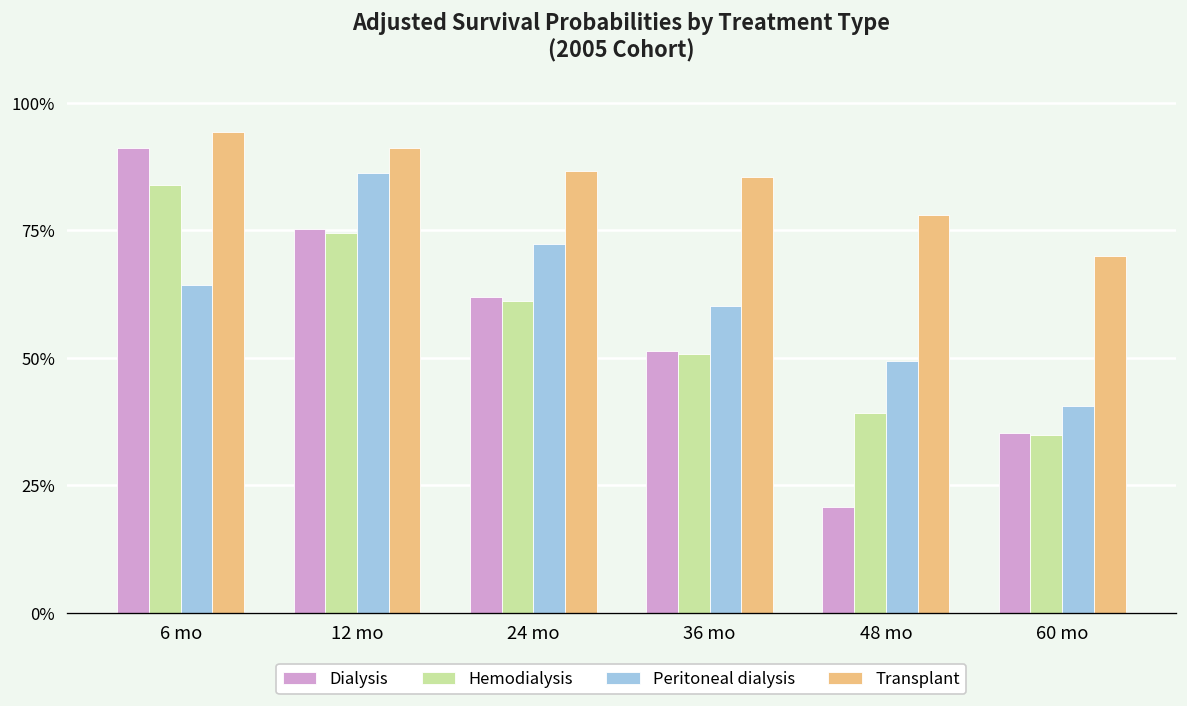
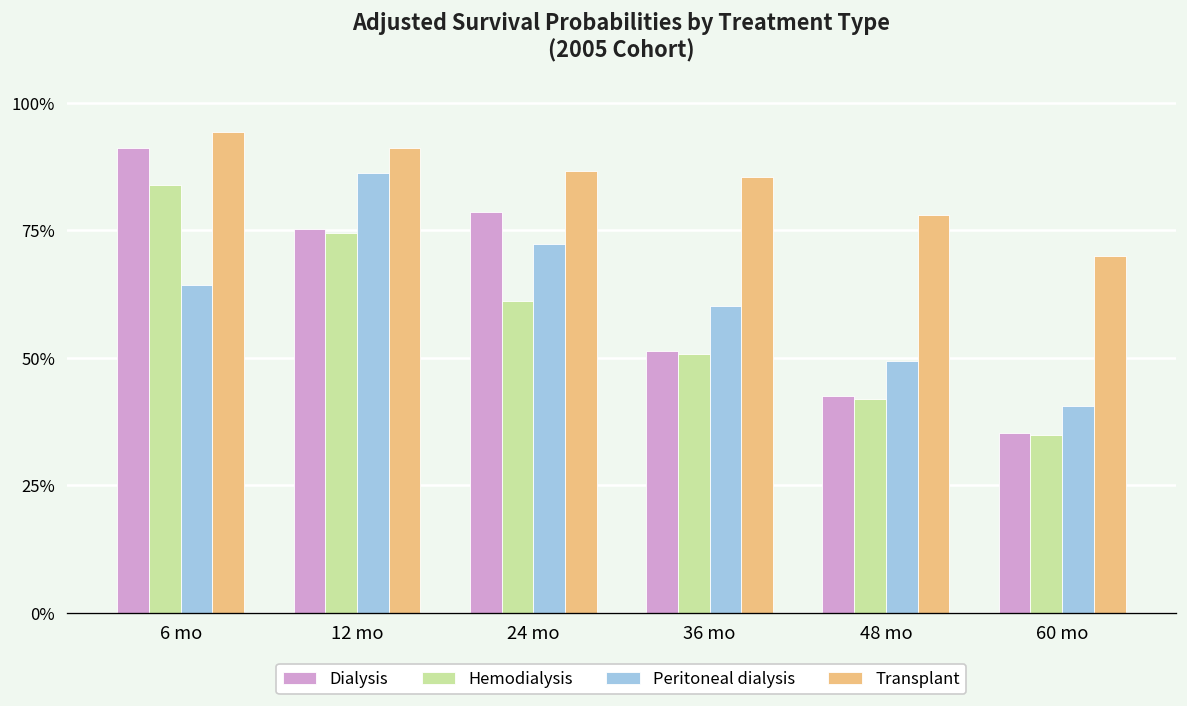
Dialysis, 24 mo: 62% -> 79%
Dialysis, 48 mo: 21% -> 42%
Hemodialysis, 48 mo: 39% -> 42%
